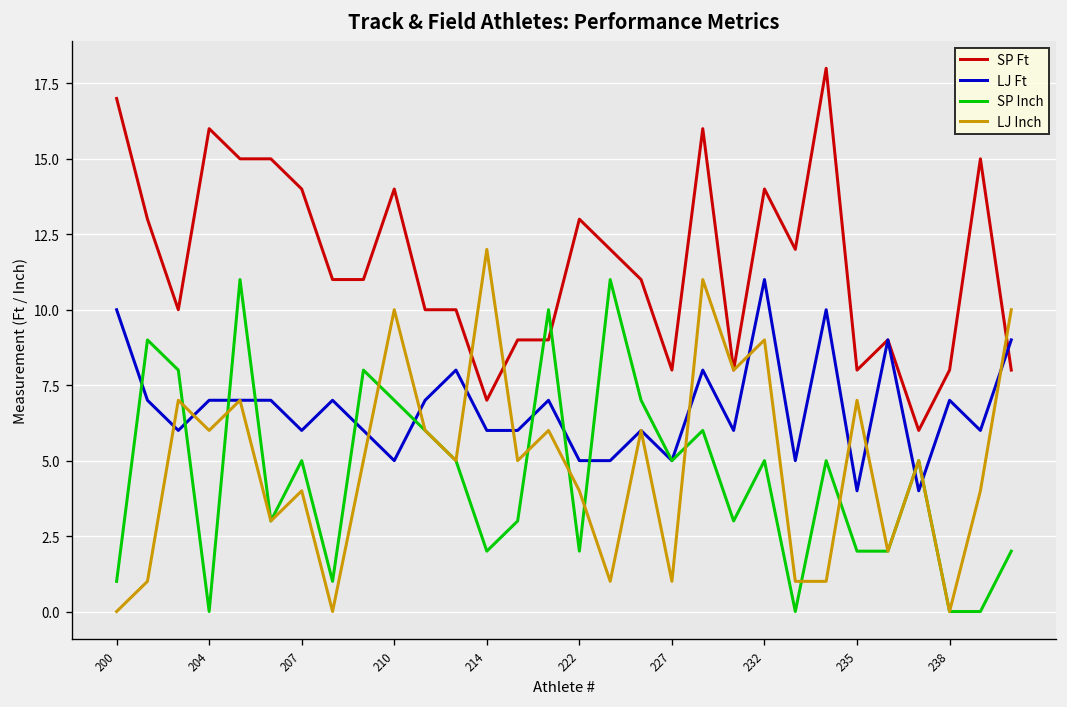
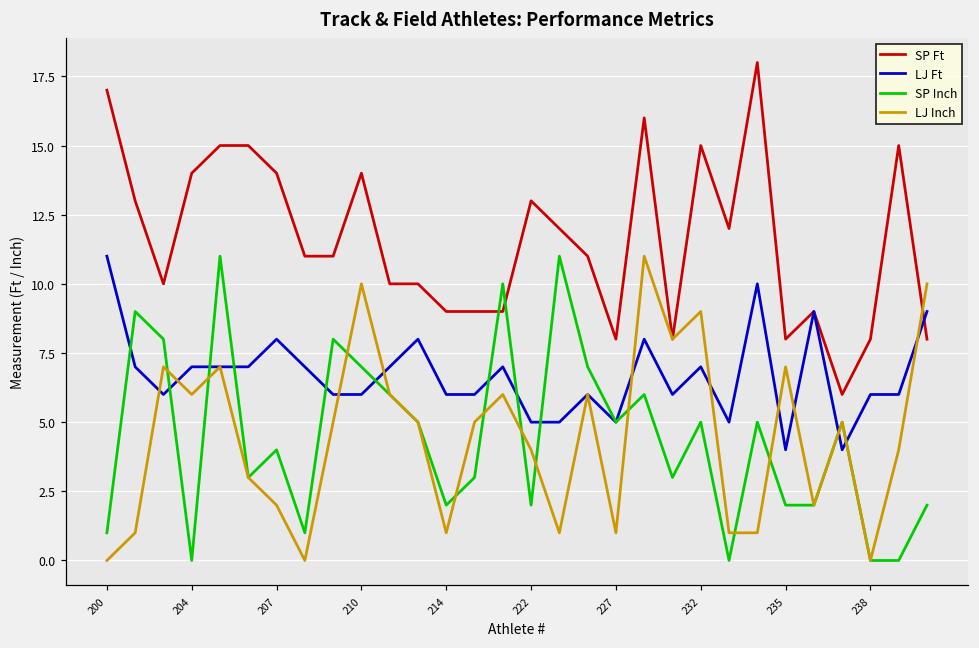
LJ Ft, 200: 10 -> 11
SP Ft, 204: 16 -> 14
LJ Ft, 207: 6 -> 8
SP Inch, 207: 5 -> 4
LJ Inch, 207: 4 -> 2
LJ Ft, 210: 5 -> 6
SP Ft, 214: 7 -> 9
LJ Inch, 214: 12 -> 1
SP Ft, 232: 14 -> 15
LJ Ft, 232: 11 -> 7
LJ Ft, 238: 7 -> 6
